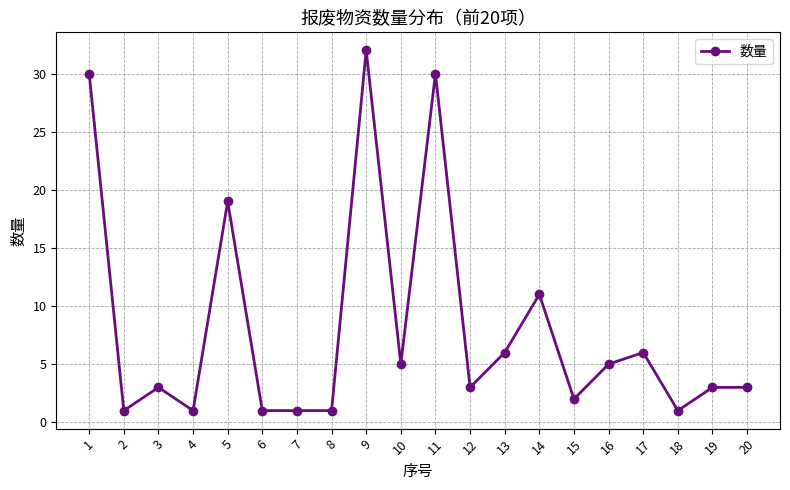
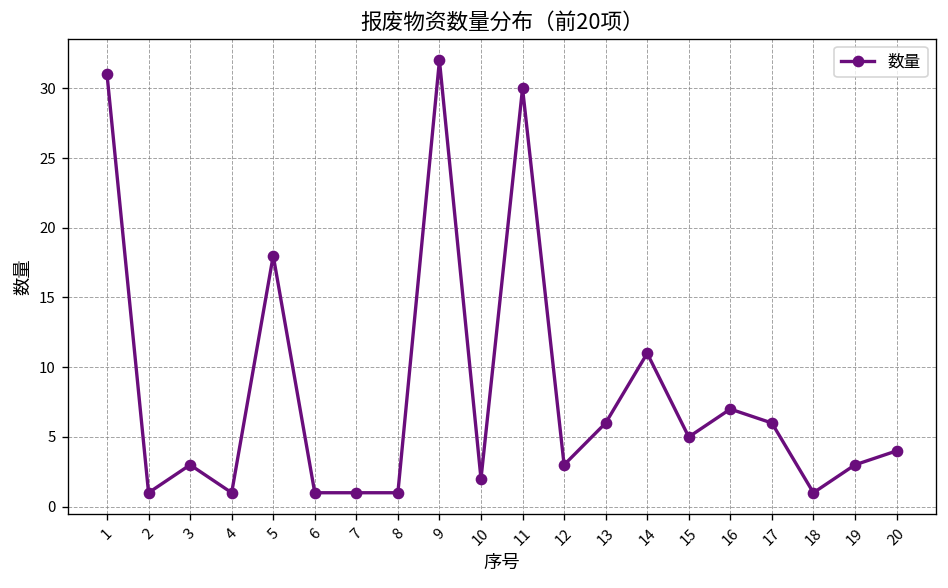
1: 30 -> 31
5: 19 -> 18
10: 5 -> 2
15: 2 -> 5
16: 5 -> 7
20: 3 -> 4
